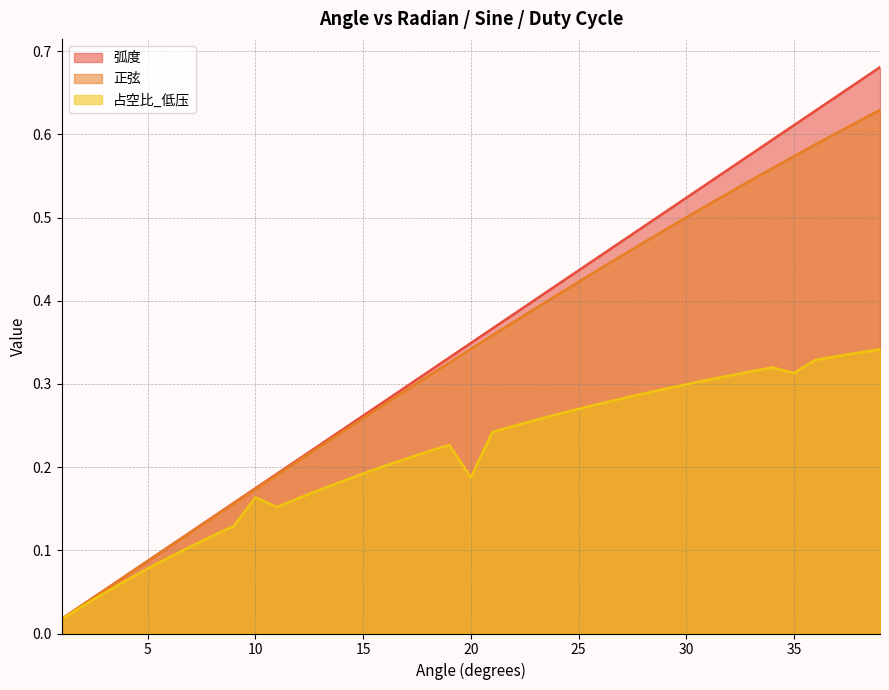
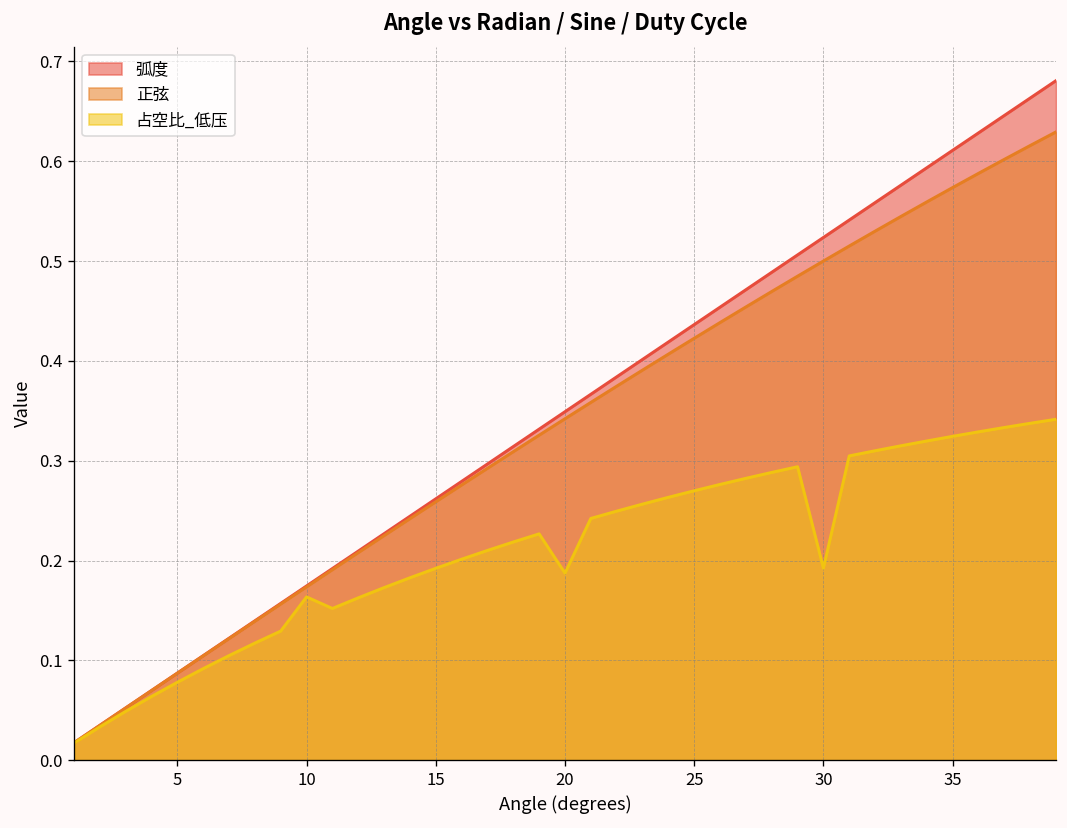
占空比_低压, 30: 0.30 -> 0.19
占空比_低压, 35: 0.31 -> 0.32
